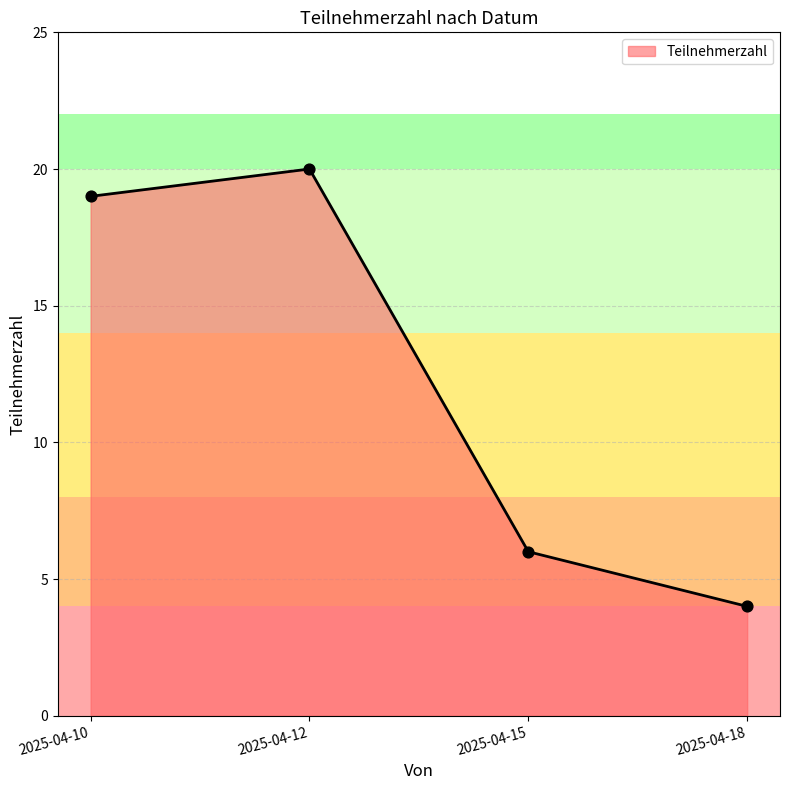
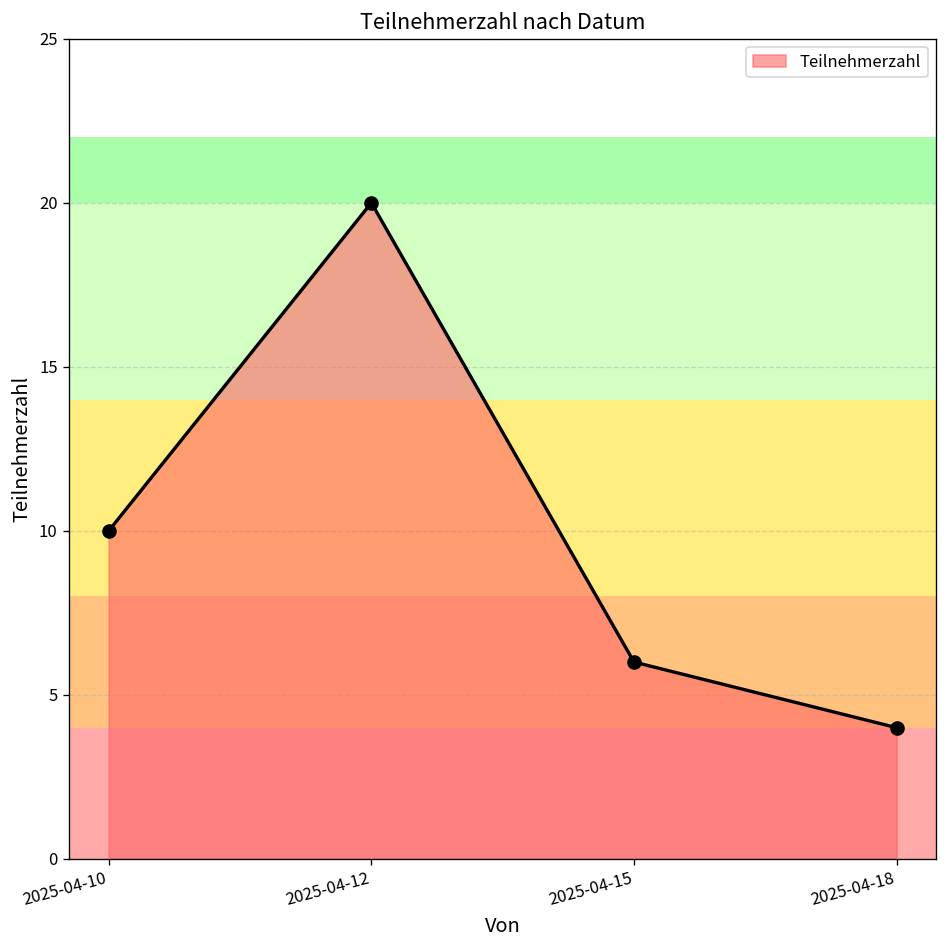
2025-04-10: 19 -> 10
